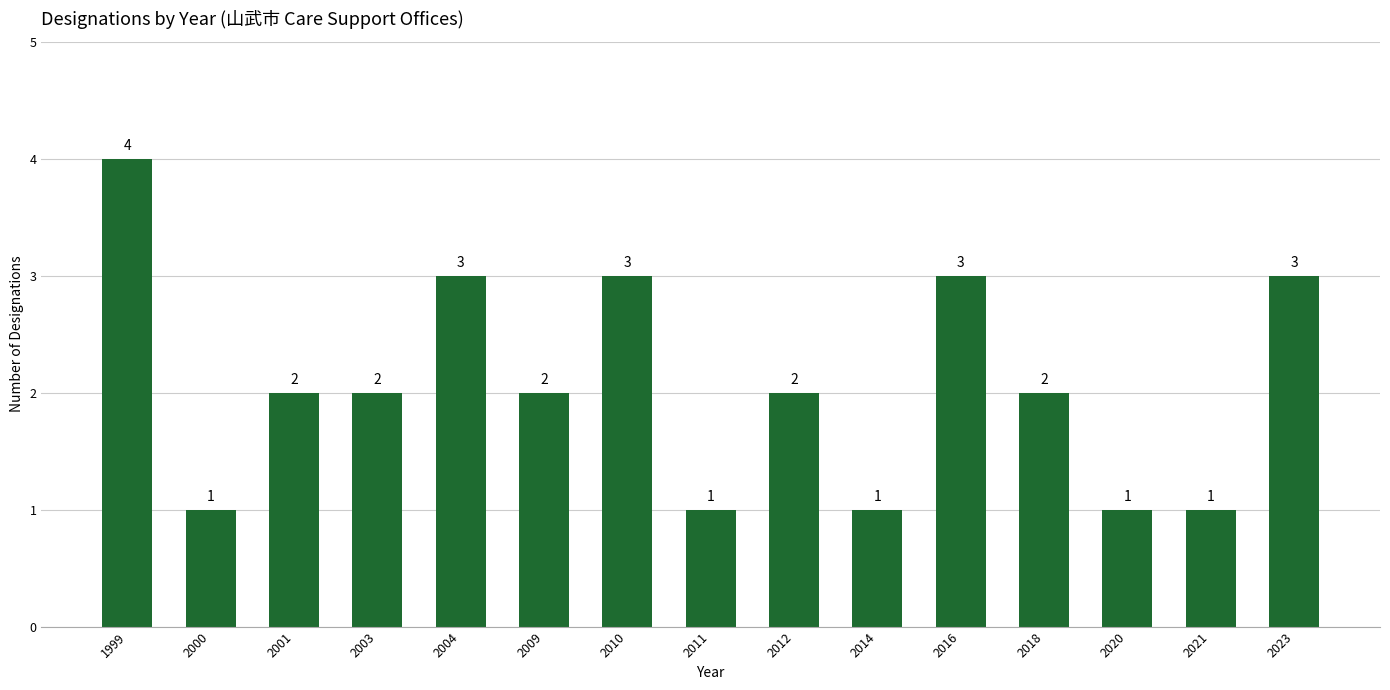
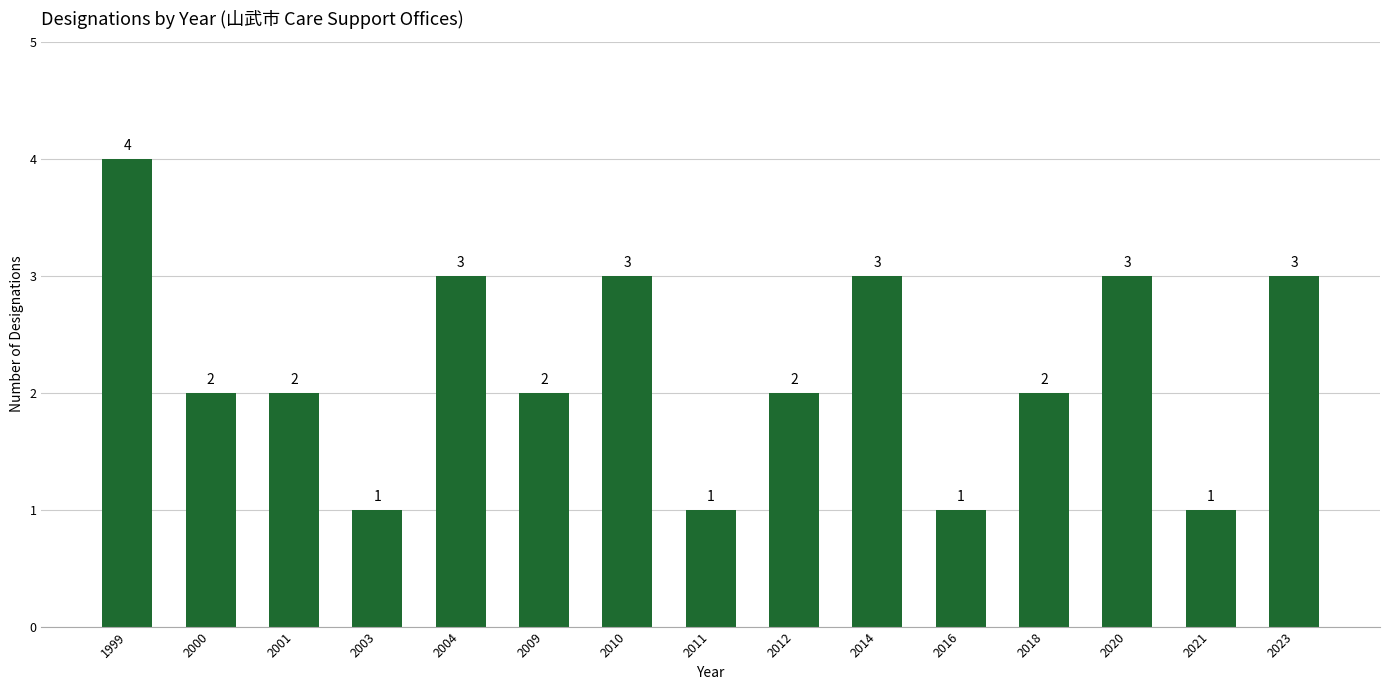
2000: 1 -> 2
2003: 2 -> 1
2014: 1 -> 3
2016: 3 -> 1
2020: 1 -> 3
